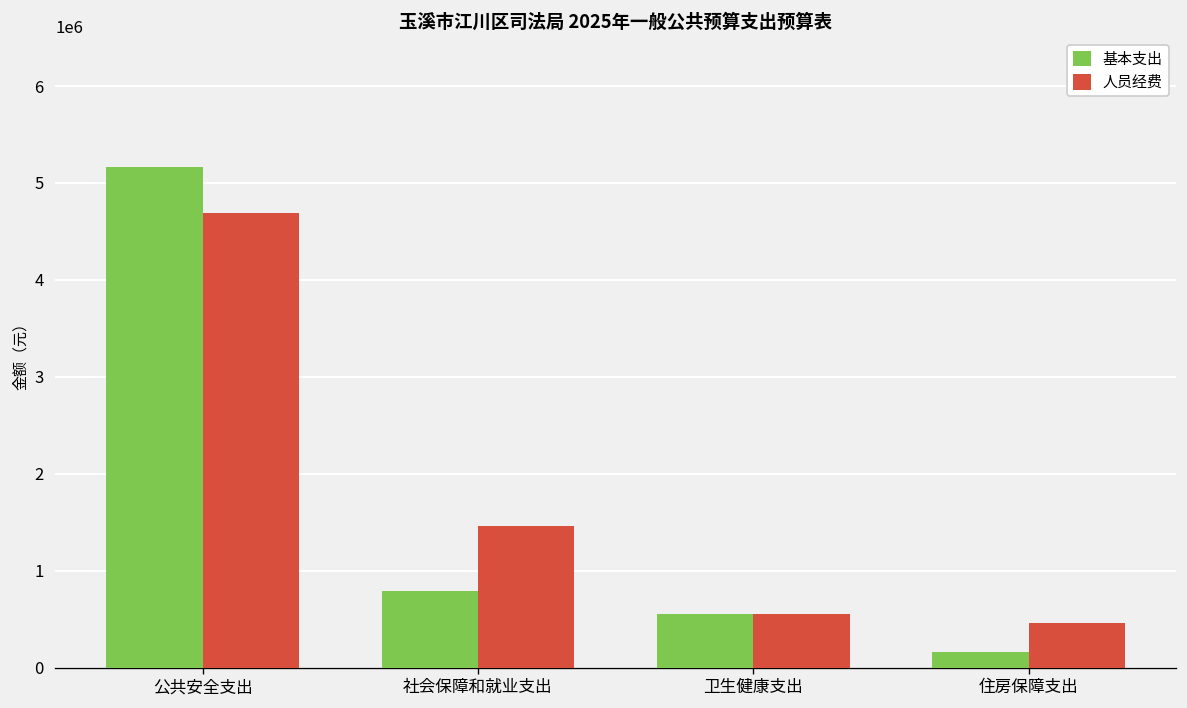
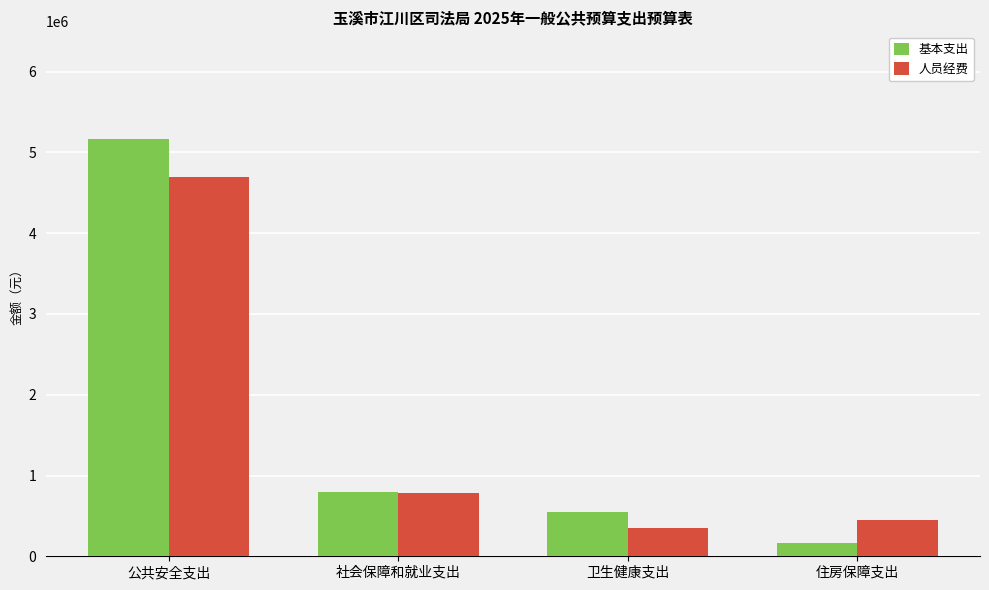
人员经费, 社会保障和就业支出: 1500000 -> 800000
人员经费, 卫生健康支出: 600000 -> 300000
